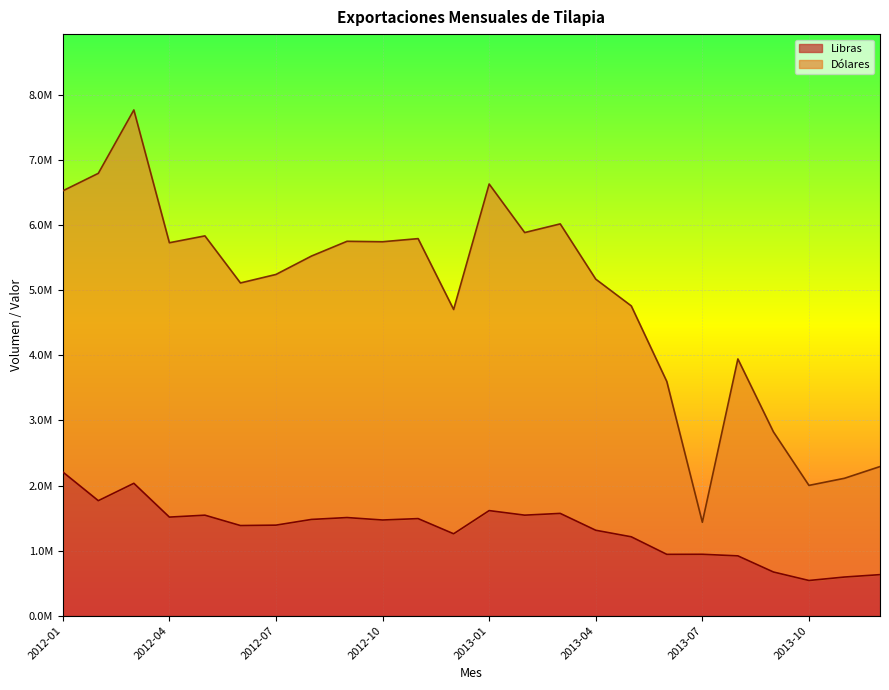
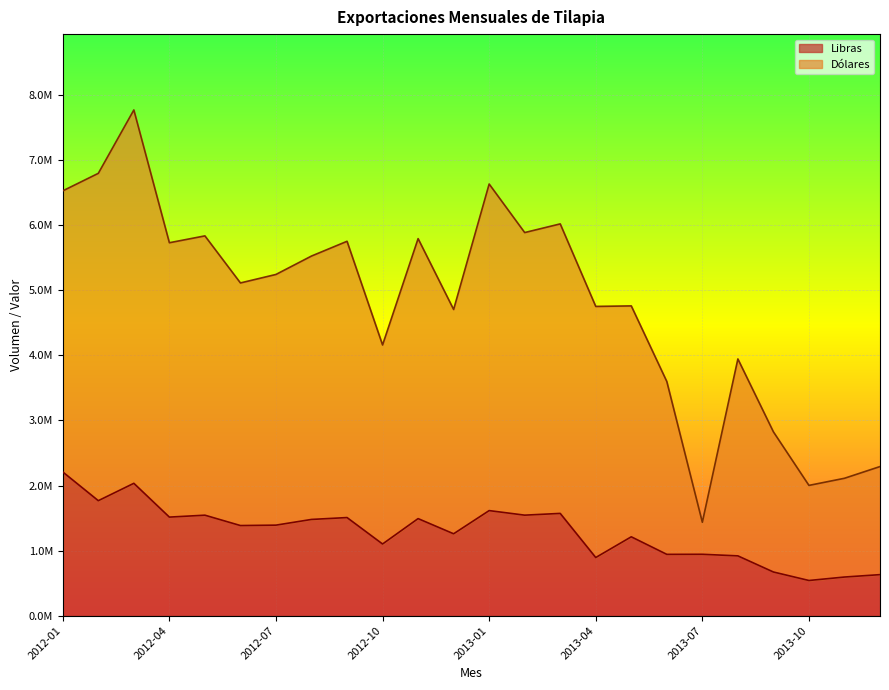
Libras, 2012-10: 1500000 -> 1100000
Dólares, 2012-10: 4300000 -> 3100000
Libras, 2013-04: 1300000 -> 900000
